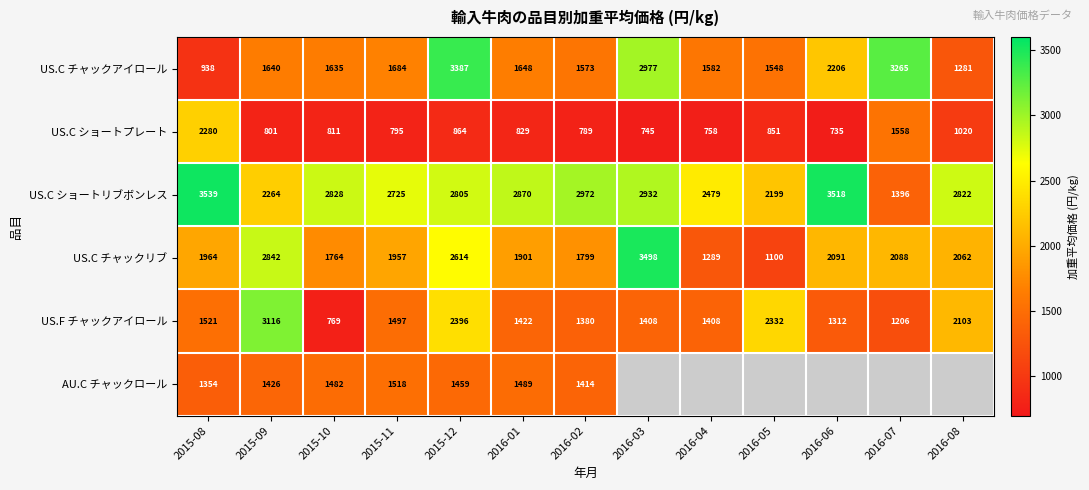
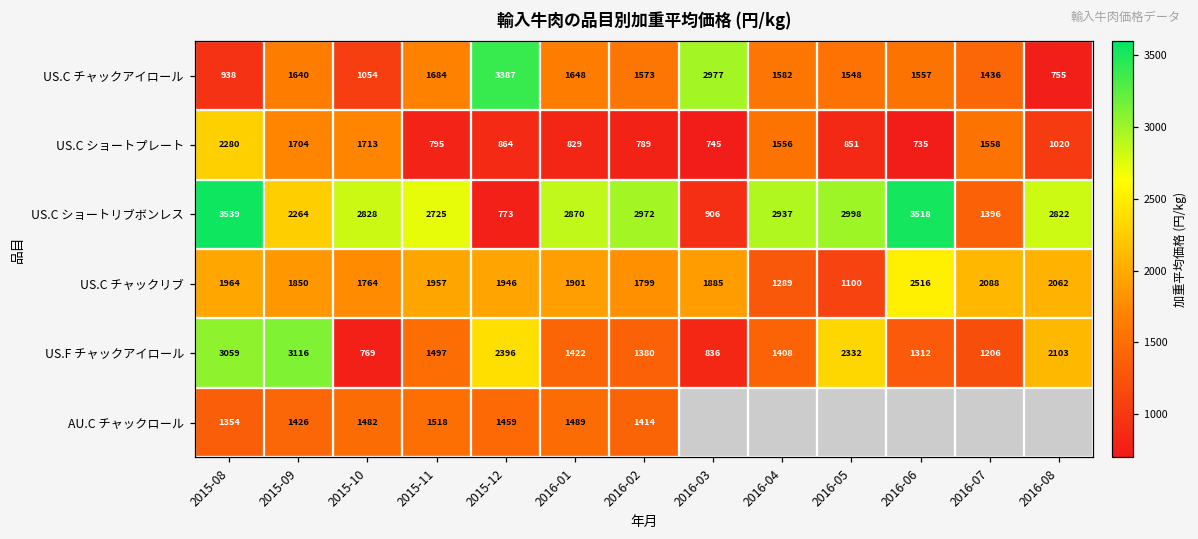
US.C チャックアイロール, 2015-10: 1635 -> 1054
US.C チャックアイロール, 2016-06: 2206 -> 1557
US.C チャックアイロール, 2016-07: 3265 -> 1436
US.C チャックアイロール, 2016-08: 1281 -> 755
US.C ショートプレート, 2015-09: 801 -> 1704
US.C ショートプレート, 2015-10: 811 -> 1713
US.C ショートプレート, 2016-04: 758 -> 1556
US.C ショートリブボンレス, 2015-12: 2805 -> 773
US.C ショートリブボンレス, 2016-03: 2932 -> 906
US.C ショートリブボンレス, 2016-04: 2479 -> 2937
US.C ショートリブボンレス, 2016-05: 2199 -> 2998
US.C チャックリブ, 2015-09: 2842 -> 1850
US.C チャックリブ, 2015-12: 2614 -> 1946
US.C チャックリブ, 2016-03: 3498 -> 1885
US.C チャックリブ, 2016-06: 2091 -> 2516
US.F チャックアイロール, 2015-08: 1521 -> 3059
US.F チャックアイロール, 2016-03: 1408 -> 836
